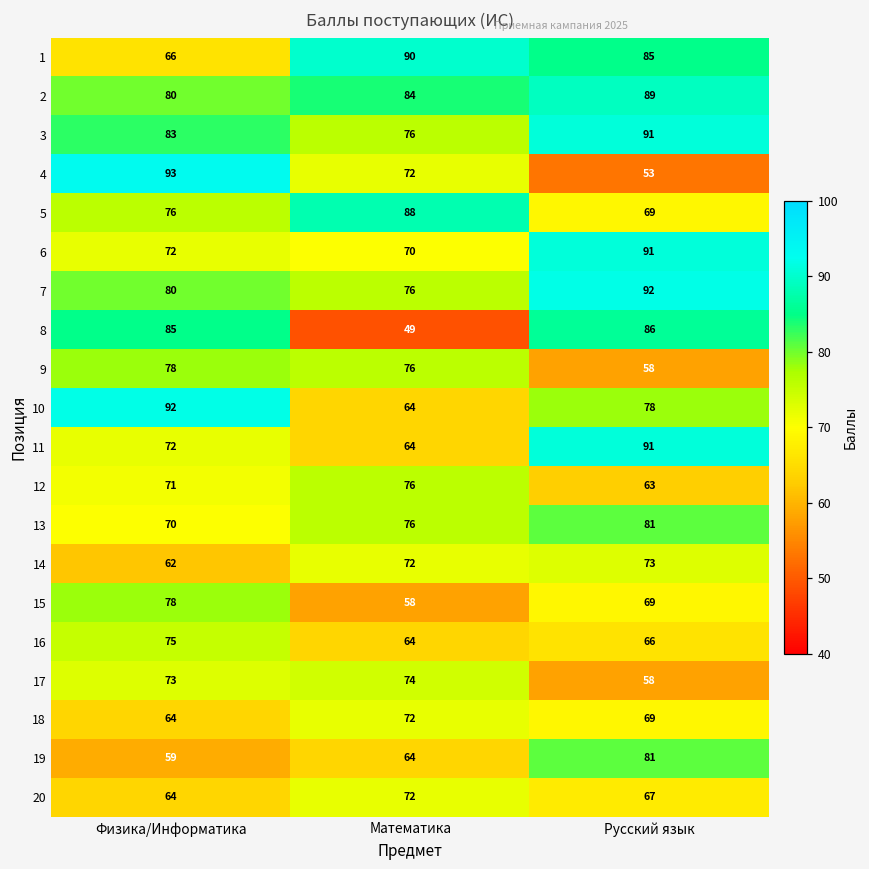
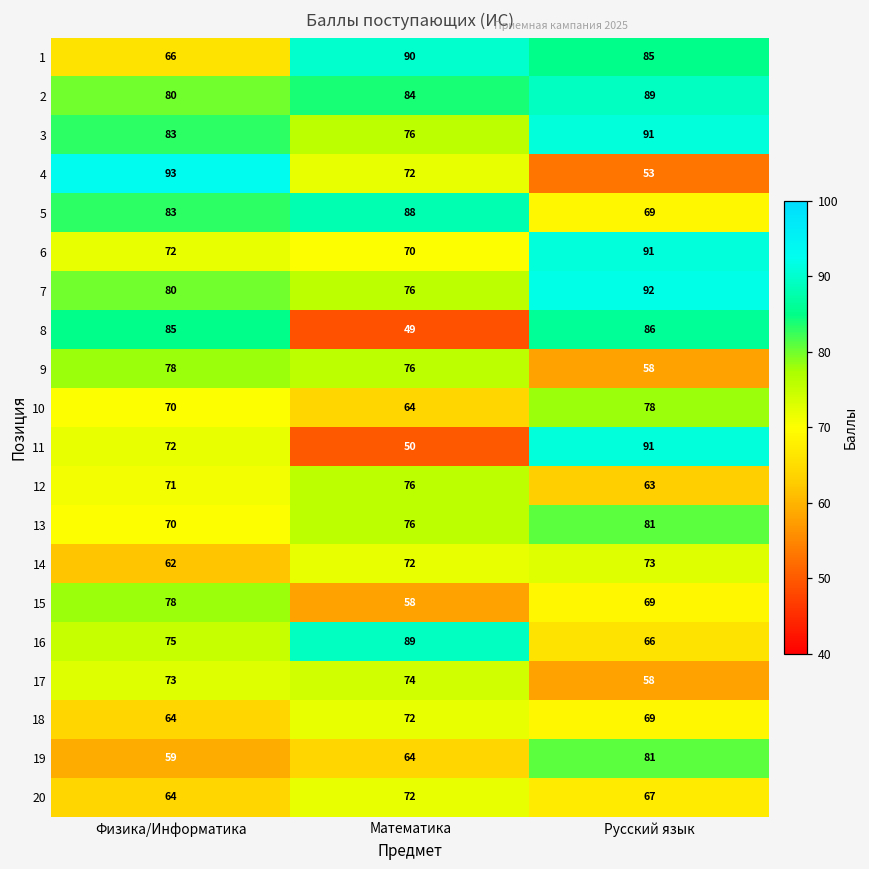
5, Физика/Информатика: 76 -> 83
10, Физика/Информатика: 92 -> 70
11, Математика: 64 -> 50
16, Математика: 64 -> 89
